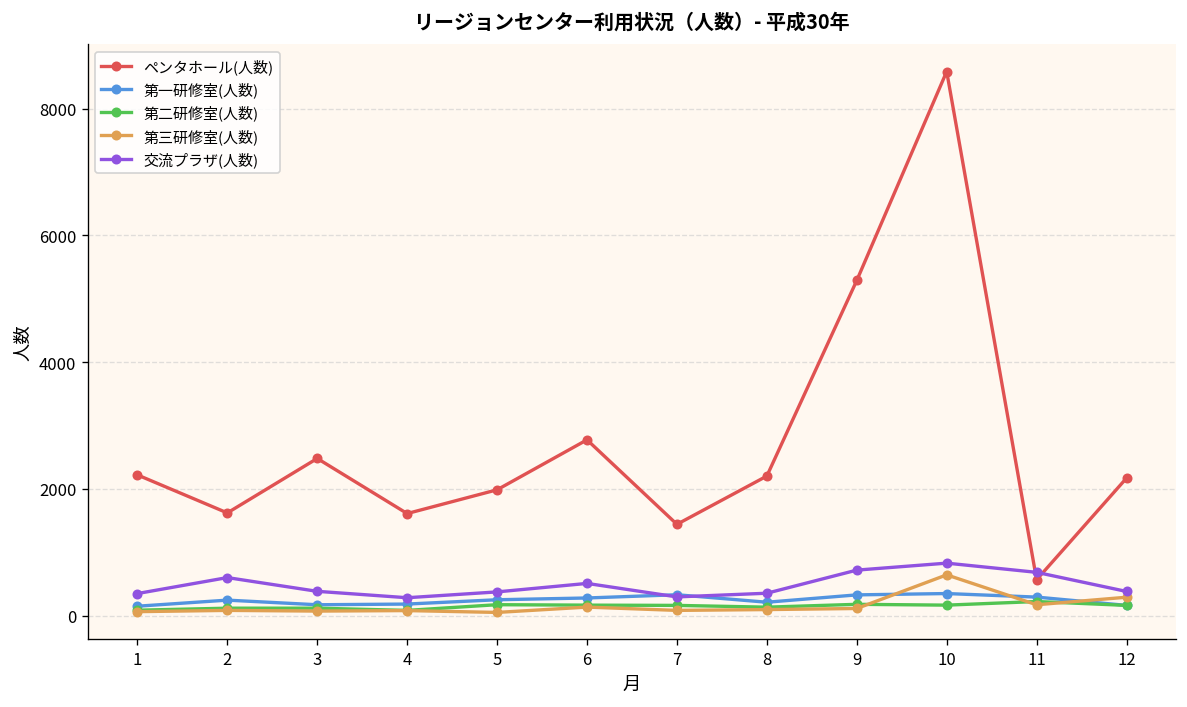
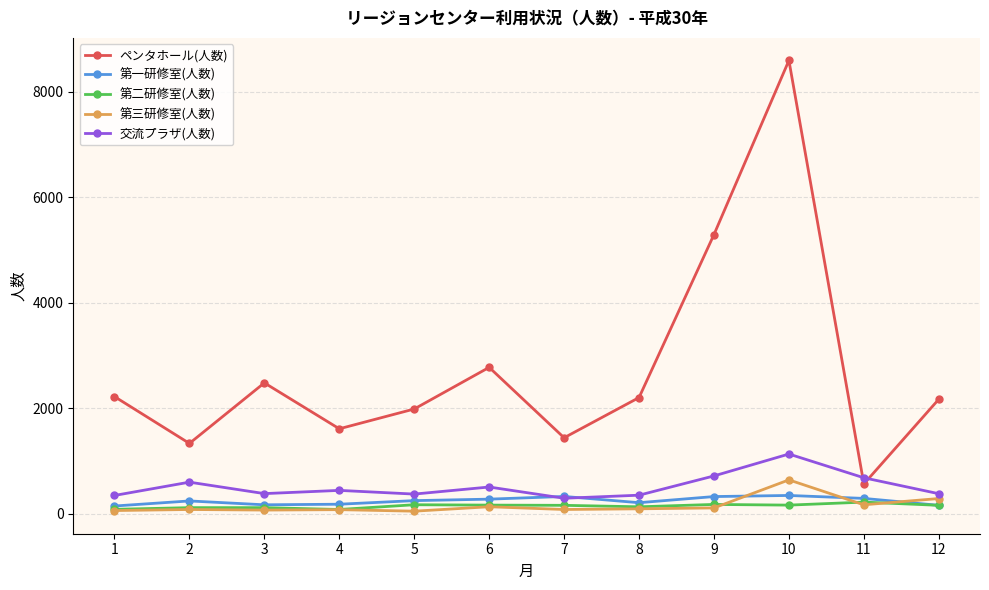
ペンタホール(人数), 2: 1600 -> 1300
交流プラザ(人数), 4: 300 -> 400
交流プラザ(人数), 10: 800 -> 1100
